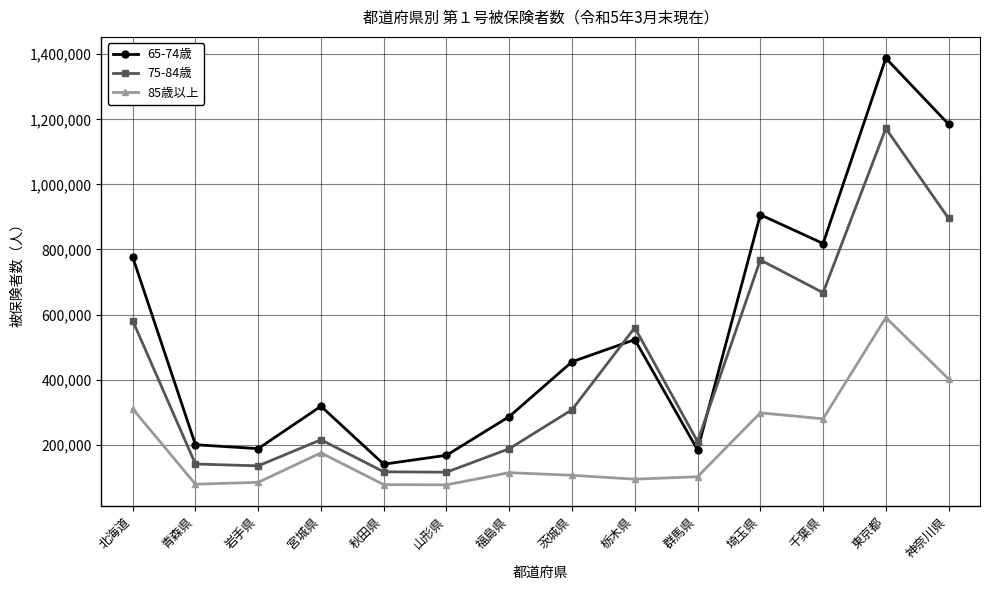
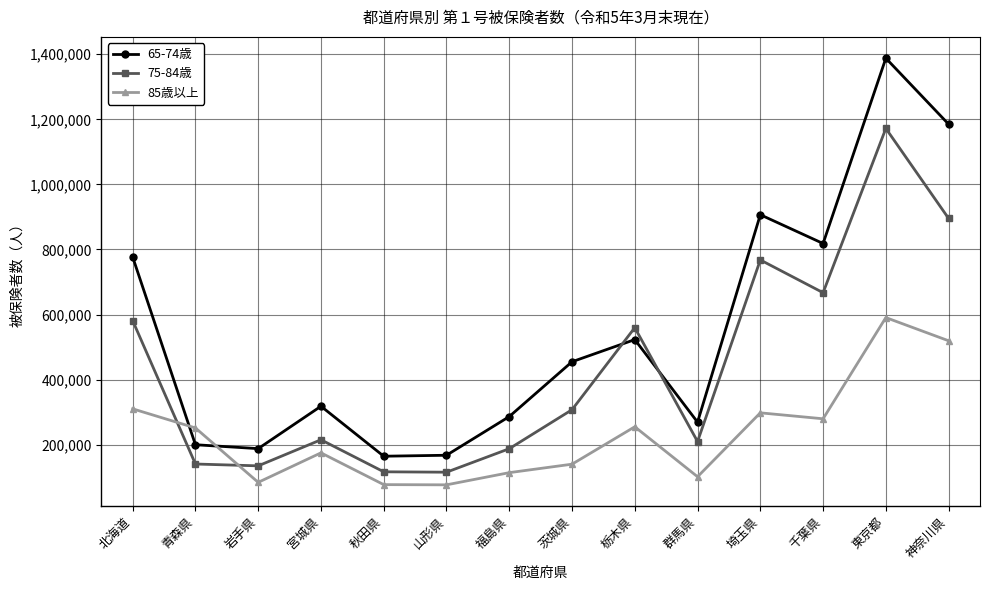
85歳以上, 青森県: 80,000 -> 250,000
65-74歳, 秋田県: 140,000 -> 160,000
85歳以上, 茨城県: 110,000 -> 140,000
85歳以上, 栃木県: 90,000 -> 260,000
65-74歳, 群馬県: 180,000 -> 270,000
85歳以上, 神奈川県: 400,000 -> 520,000
